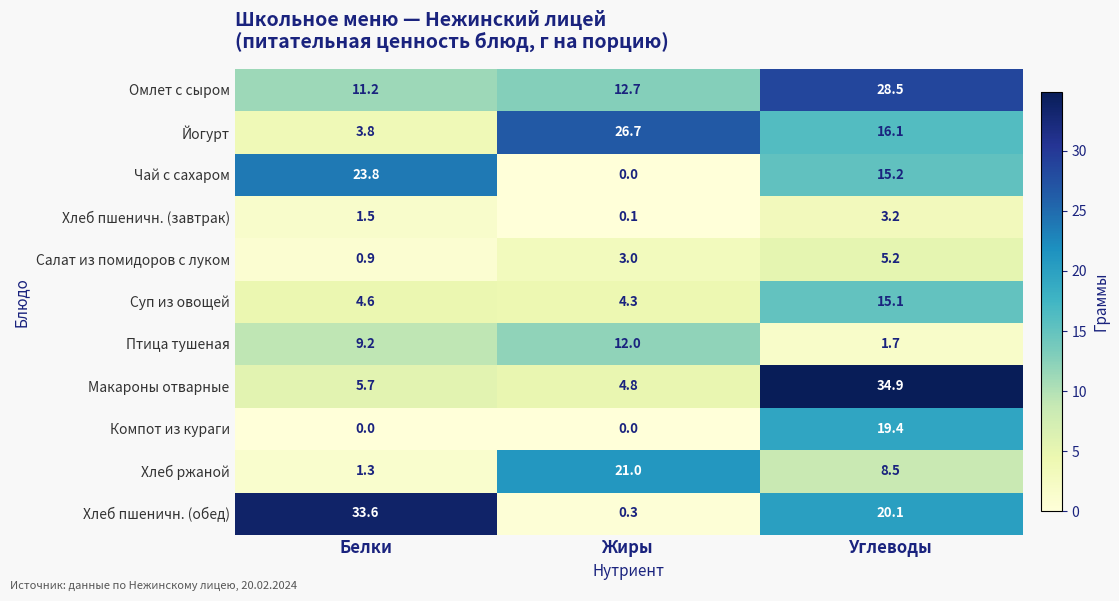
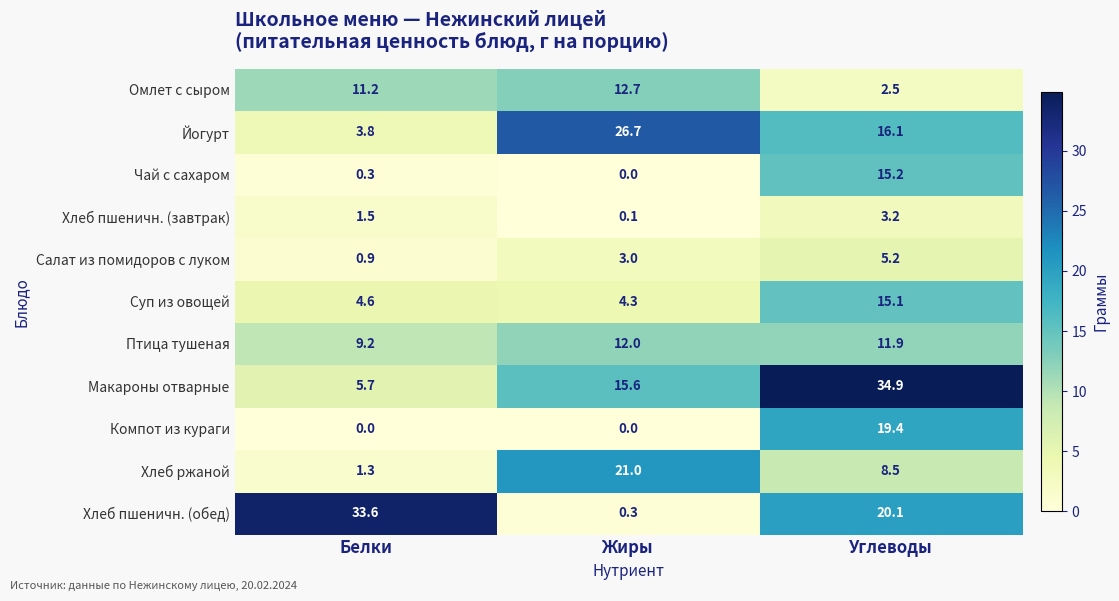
Омлет с сыром, Углеводы: 28.5 -> 2.5
Чай с сахаром, Белки: 23.8 -> 0.3
Птица тушеная, Углеводы: 1.7 -> 11.9
Макароны отварные, Жиры: 4.8 -> 15.6
